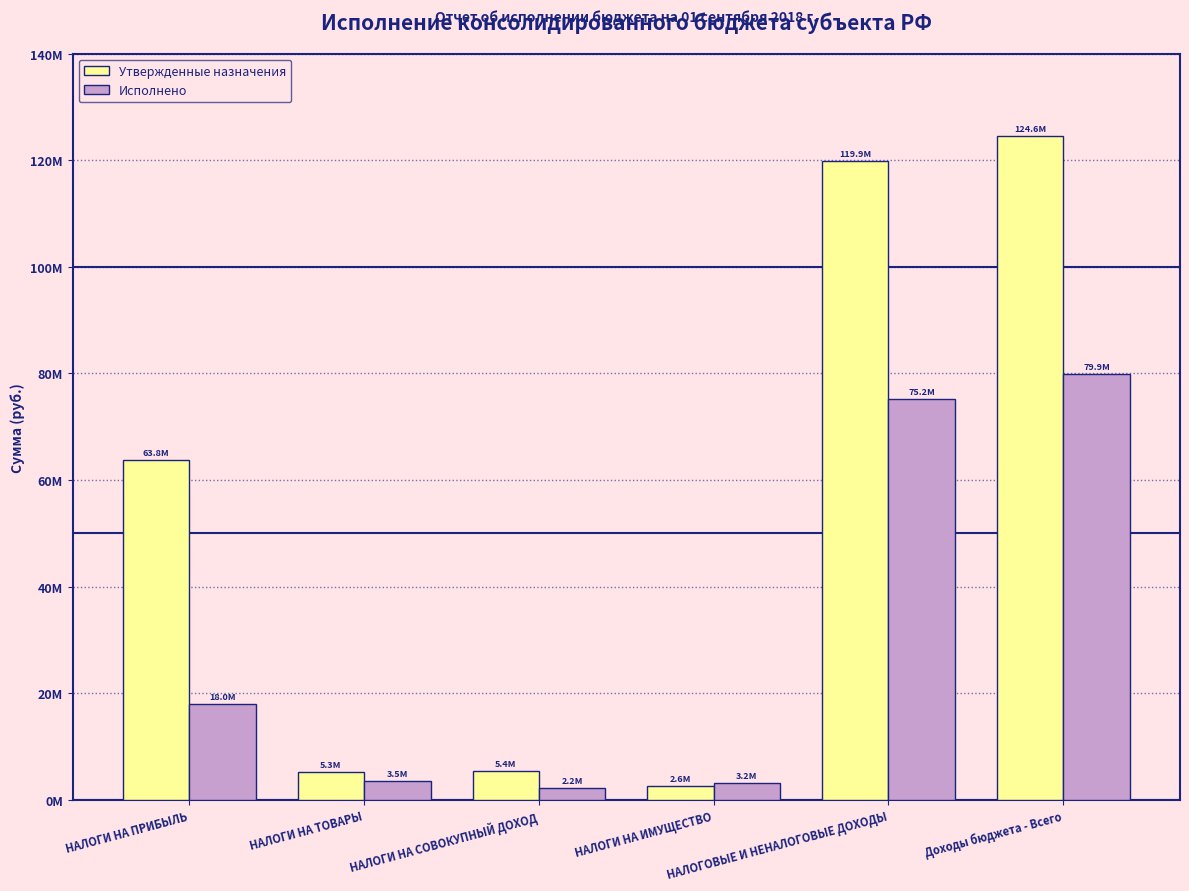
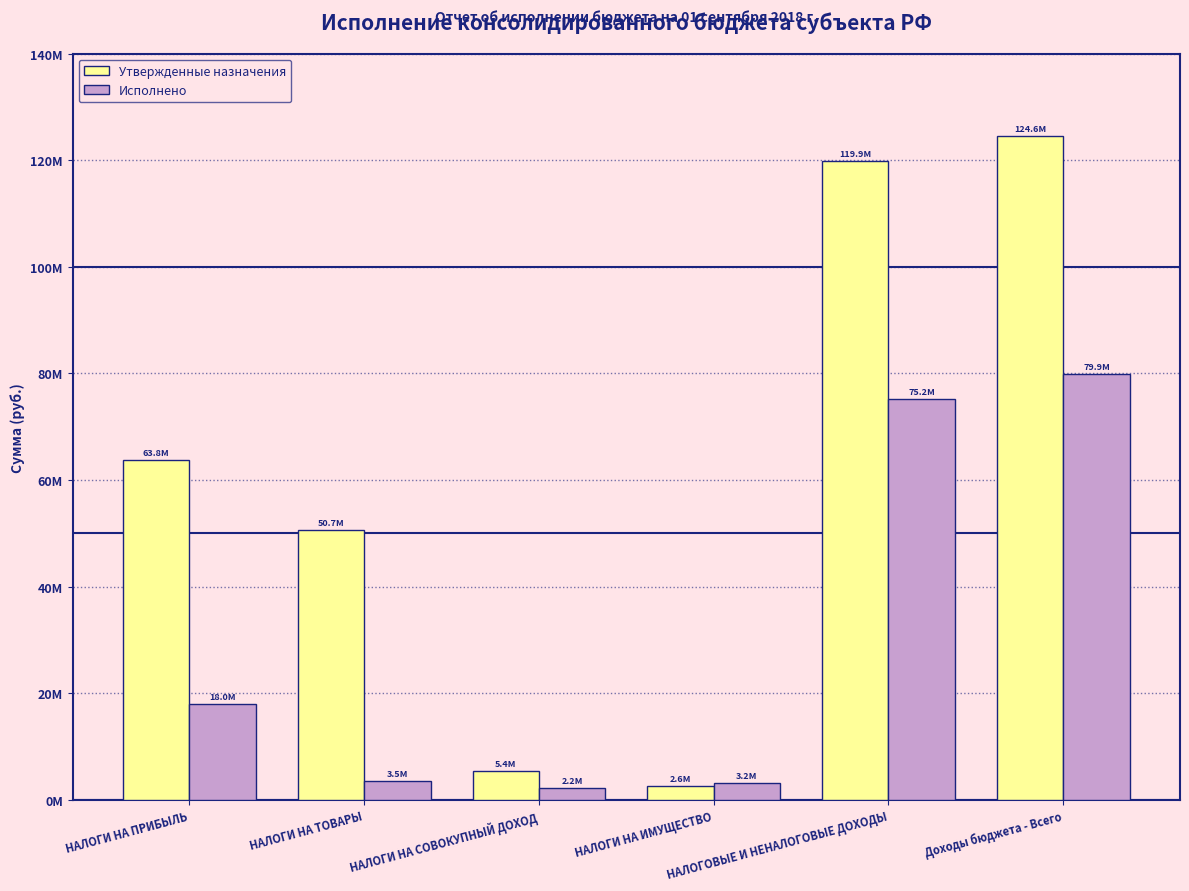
Утвержденные назначения, НАЛОГИ НА ТОВАРЫ: 5.3M -> 50.7M
